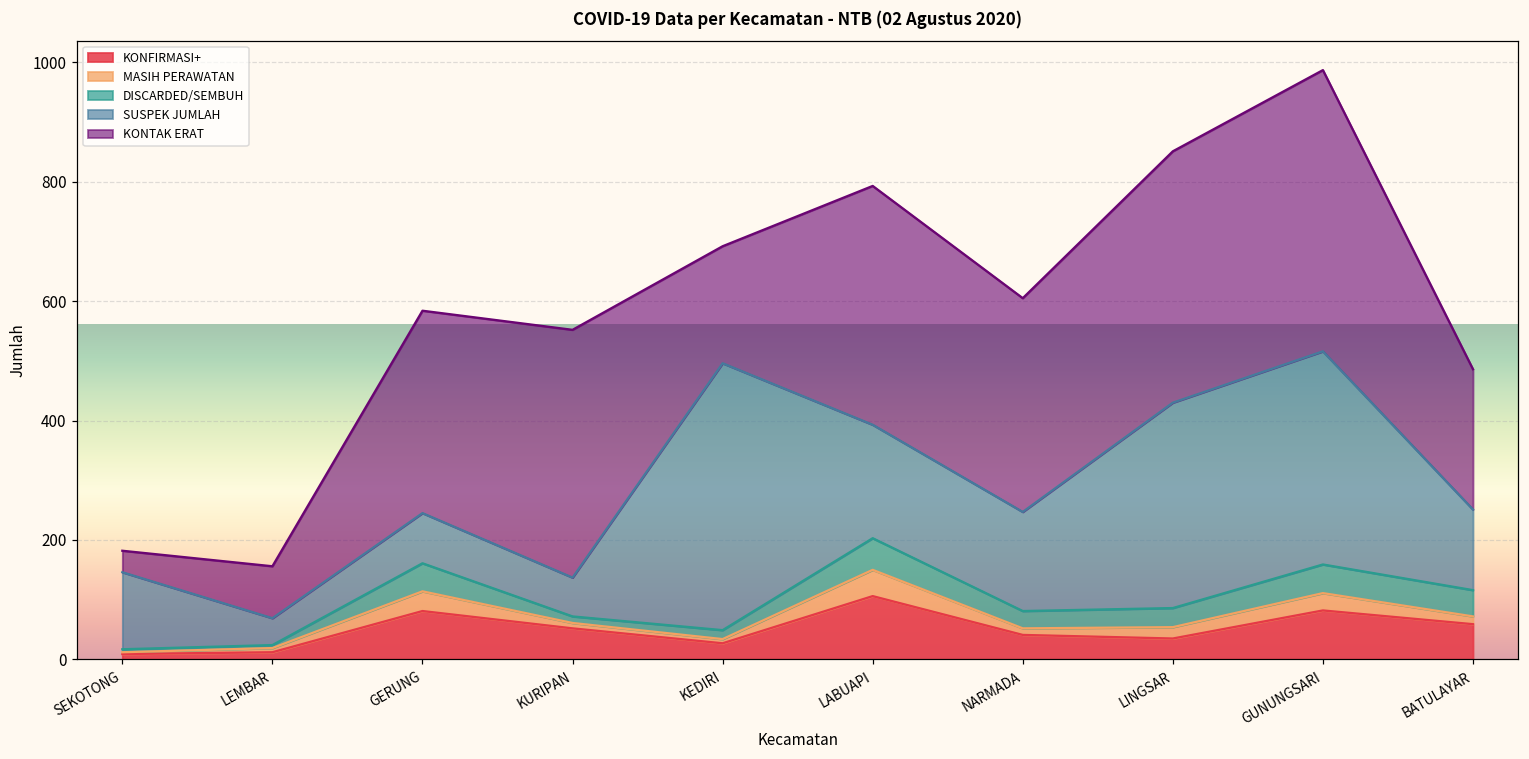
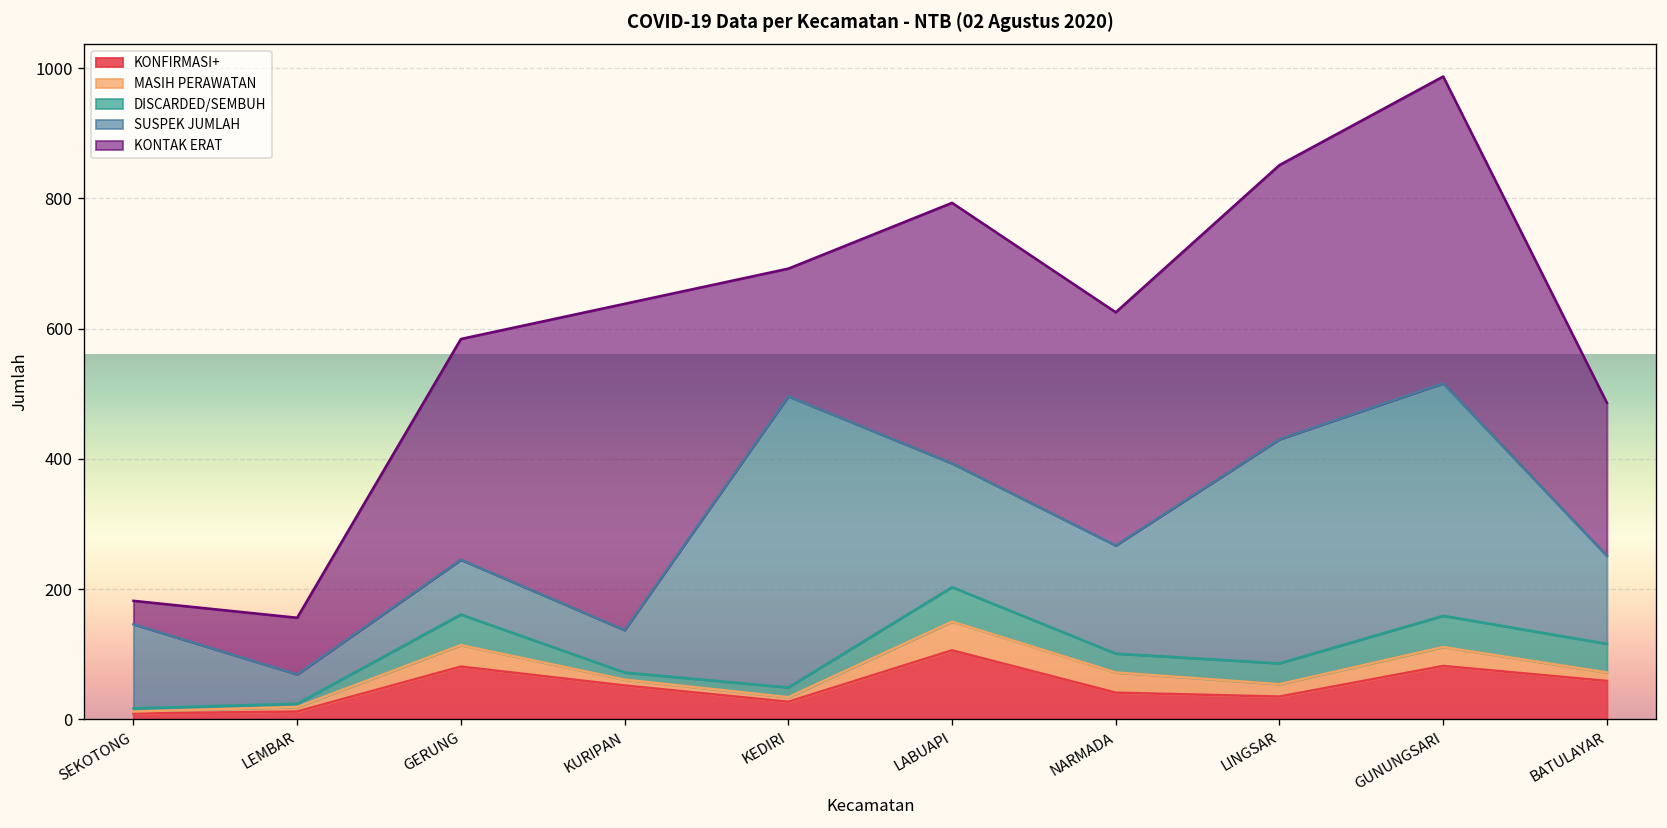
KONTAK ERAT, KURIPAN: 420 -> 500
MASIH PERAWATAN, NARMADA: 10 -> 30
